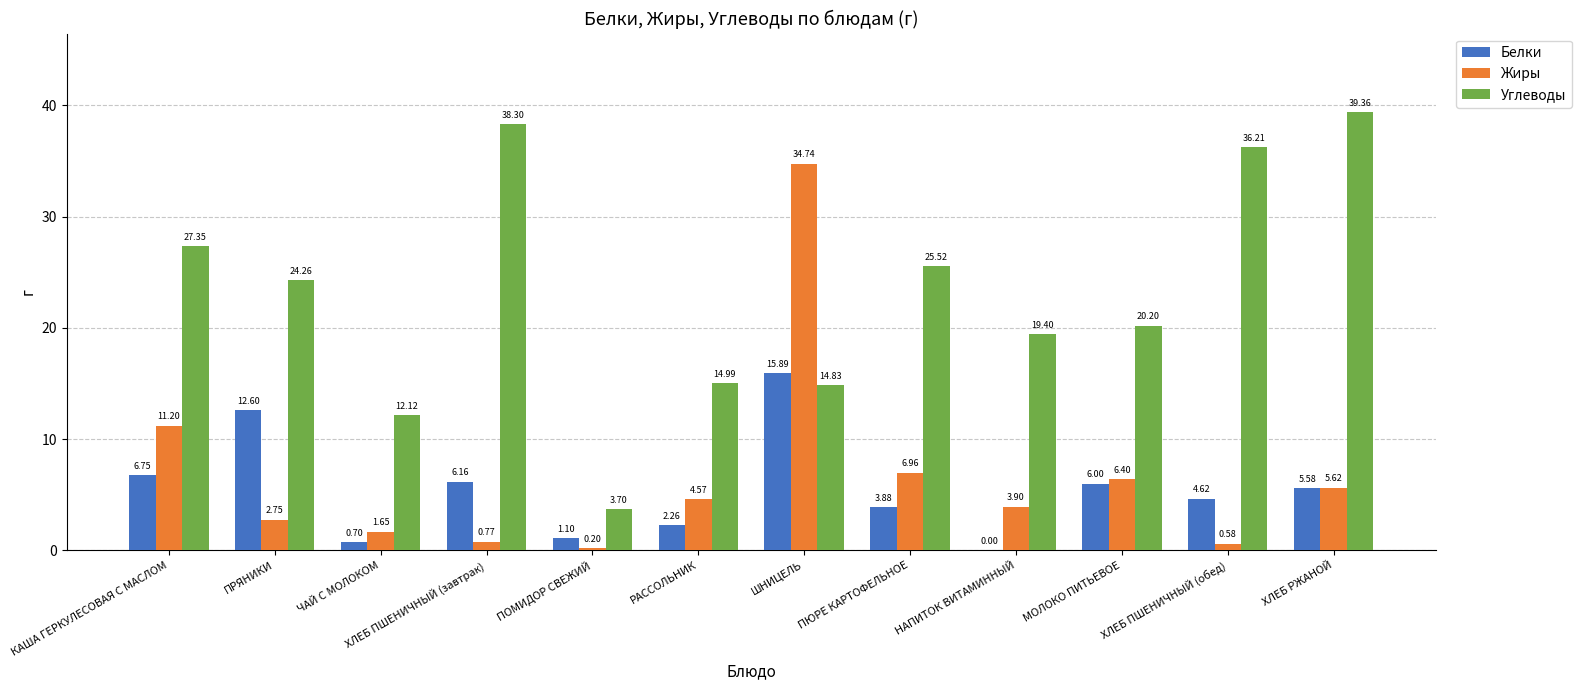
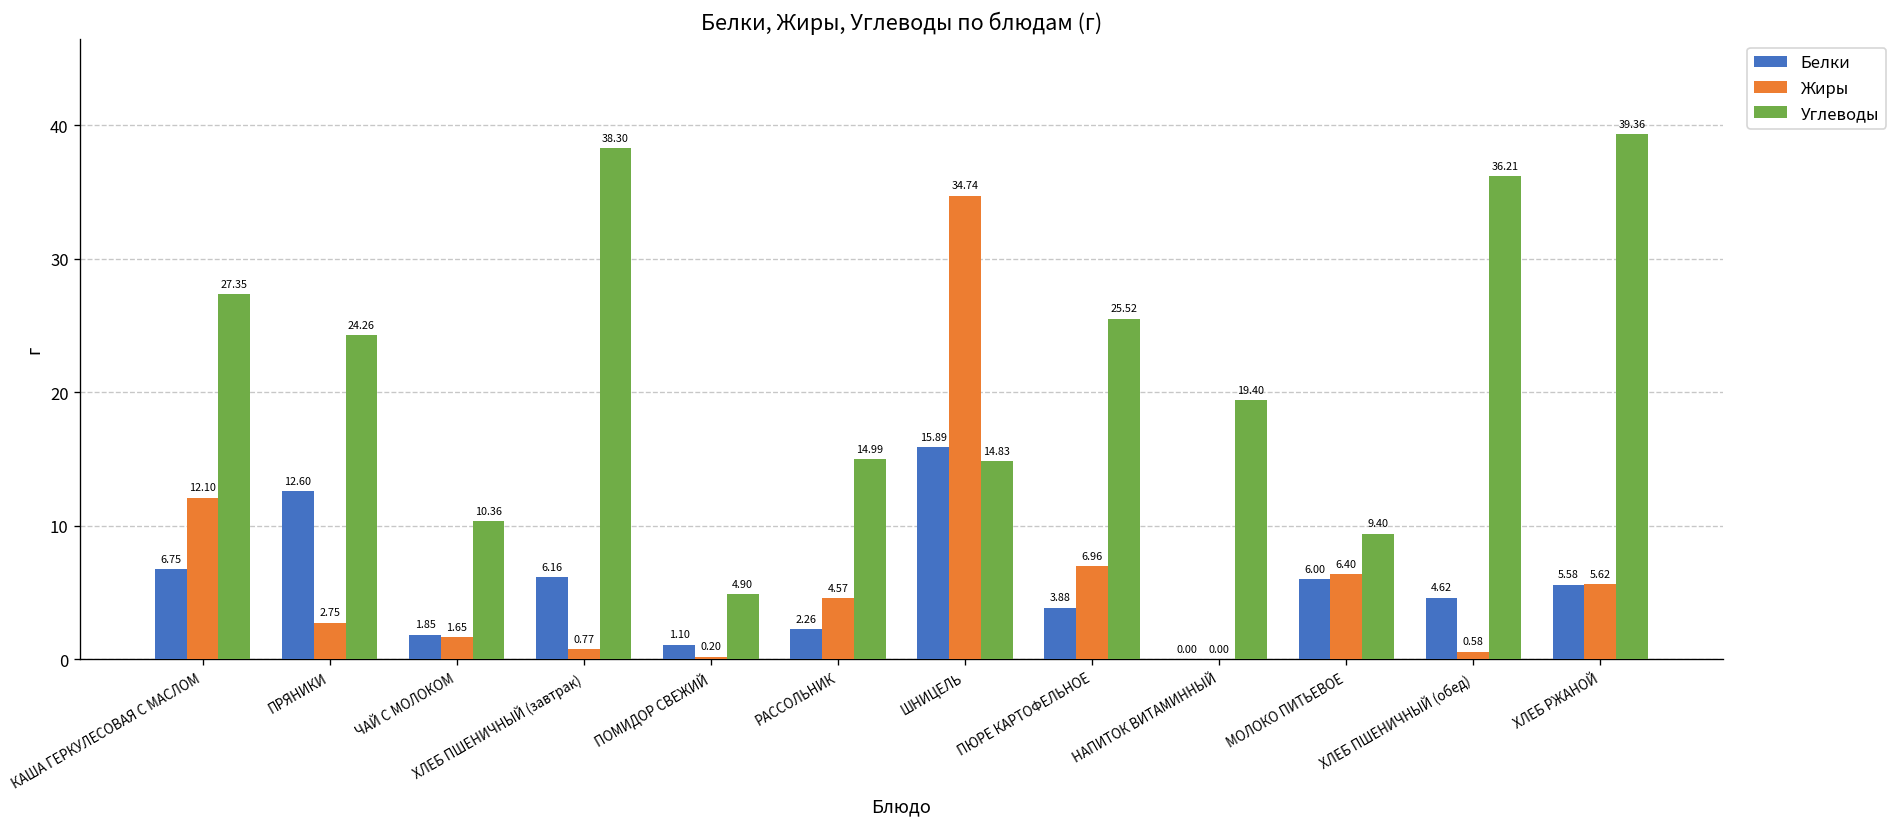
Жиры, КАША ГЕРКУЛЕСОВАЯ С МАСЛОМ: 11.20 -> 12.10
Белки, ЧАЙ С МОЛОКОМ: 0.70 -> 1.85
Углеводы, ЧАЙ С МОЛОКОМ: 12.12 -> 10.36
Углеводы, ПОМИДОР СВЕЖИЙ: 3.70 -> 4.90
Жиры, НАПИТОК ВИТАМИННЫЙ: 3.90 -> 0.00
Углеводы, МОЛОКО ПИТЬЕВОЕ: 20.20 -> 9.40
